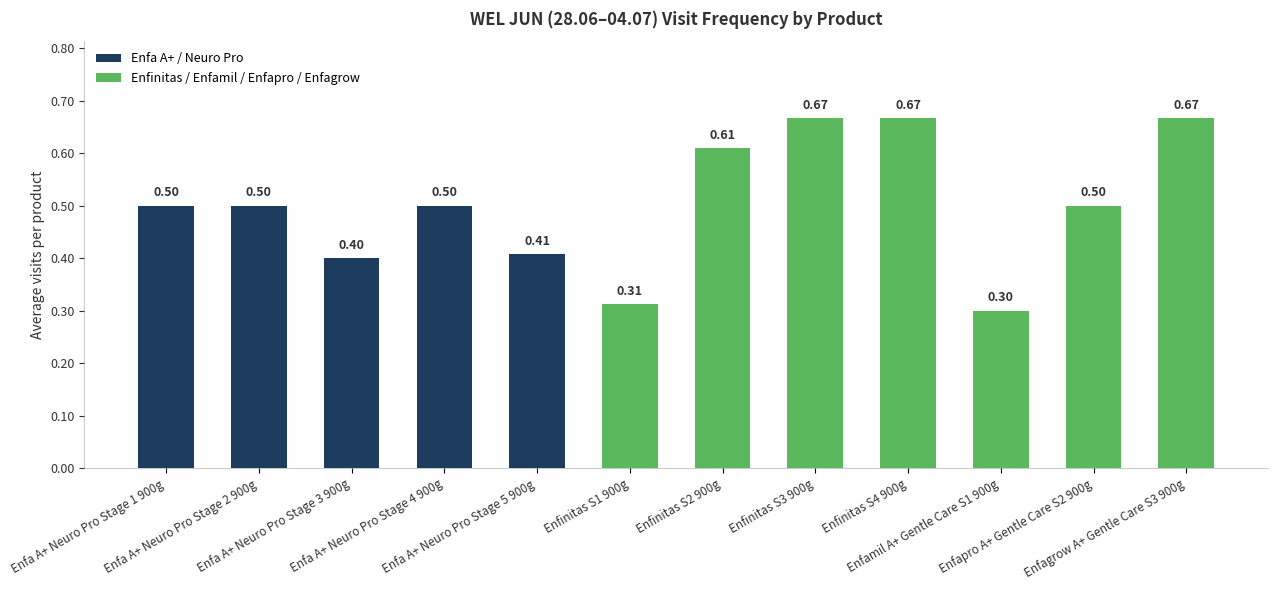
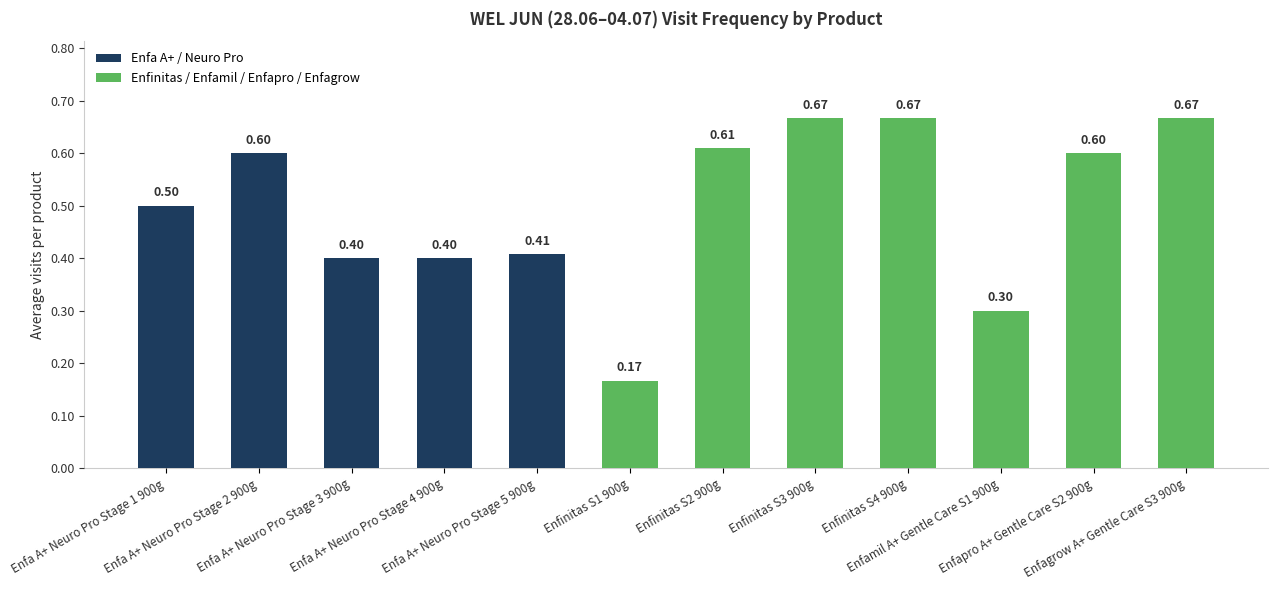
Enfa A+ Neuro Pro Stage 2 900g: 0.50 -> 0.60
Enfa A+ Neuro Pro Stage 4 900g: 0.50 -> 0.40
Enfinitas S1 900g: 0.31 -> 0.17
Enfapro A+ Gentle Care S2 900g: 0.50 -> 0.60
